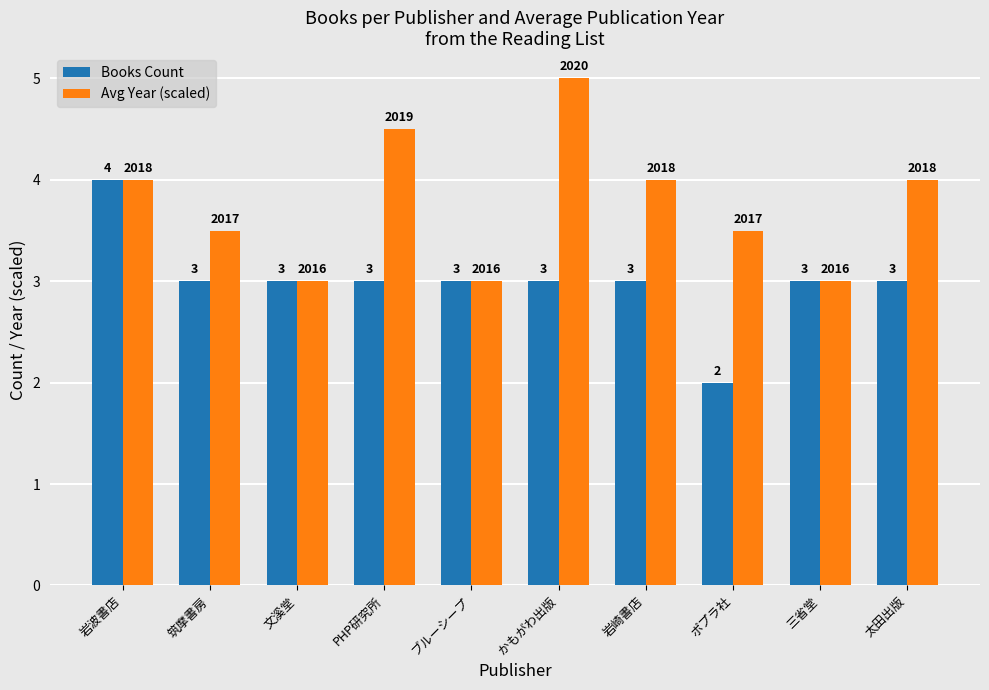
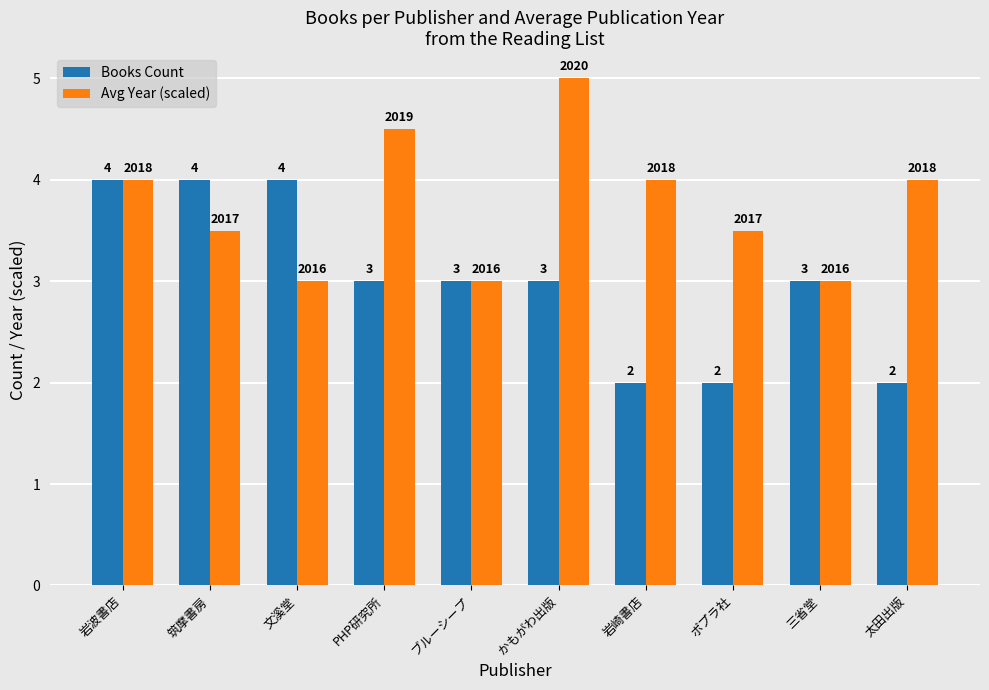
Books Count, 筑摩書房: 3 -> 4
Books Count, 文溪堂: 3 -> 4
Books Count, 岩崎書店: 3 -> 2
Books Count, 太田出版: 3 -> 2
